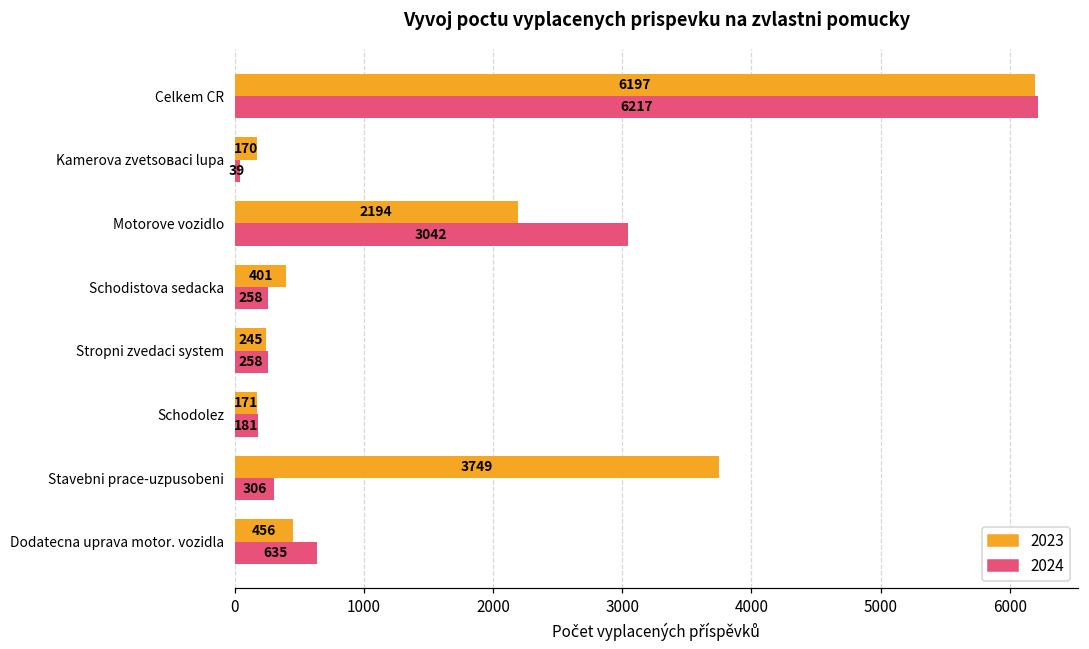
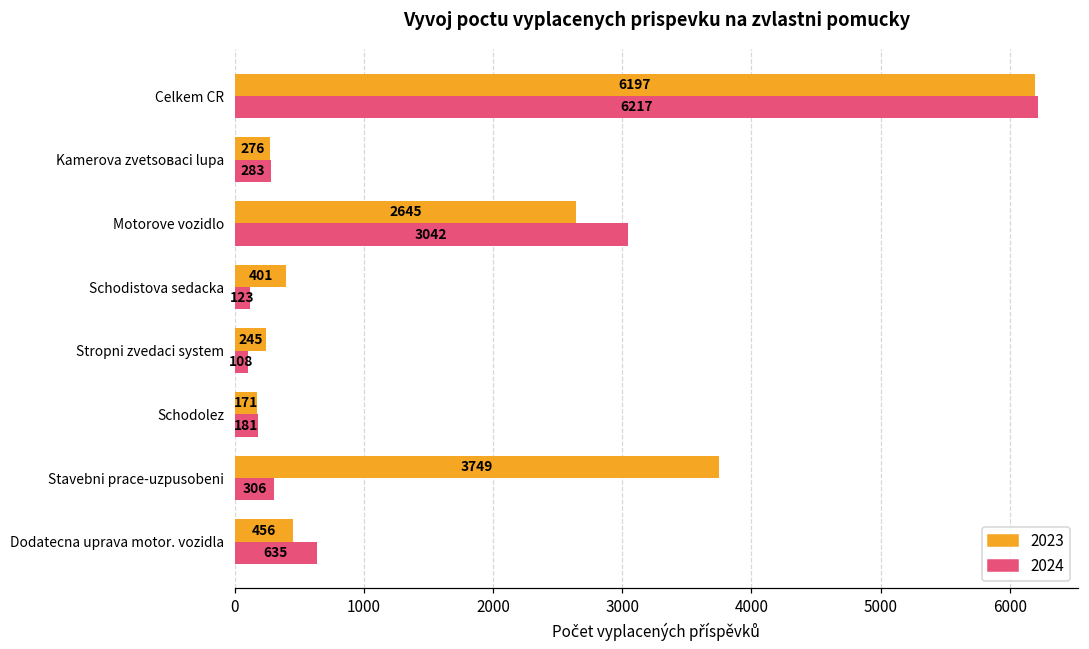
2023, Kamerova zvetsoвaci lupa: 170 -> 276
2024, Kamerova zvetsoвaci lupa: 39 -> 283
2023, Motorove vozidlo: 2194 -> 2645
2024, Schodistova sedacka: 258 -> 123
2024, Stropni zvedaci system: 258 -> 108
